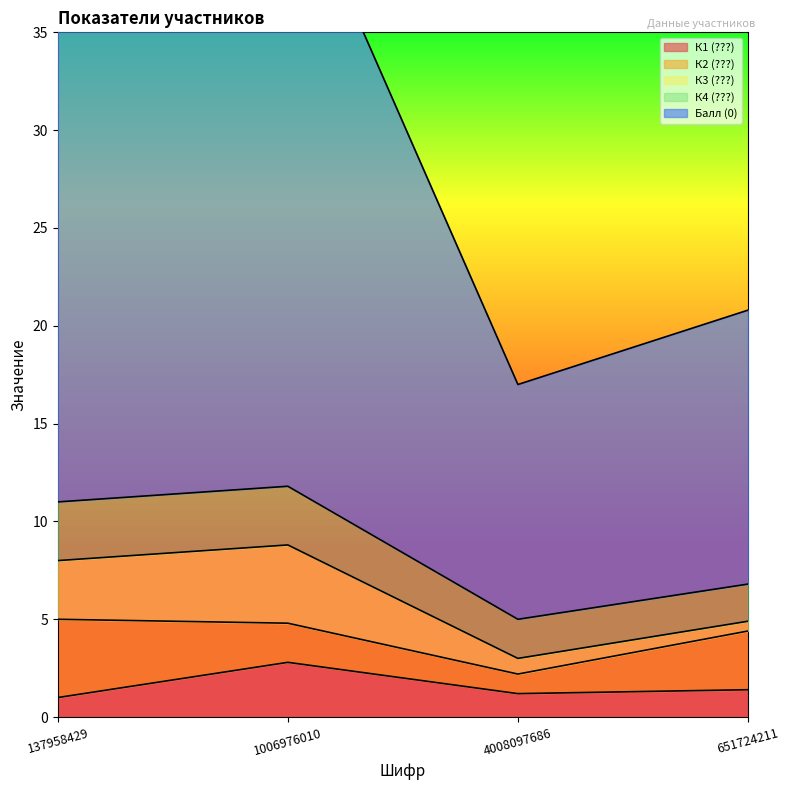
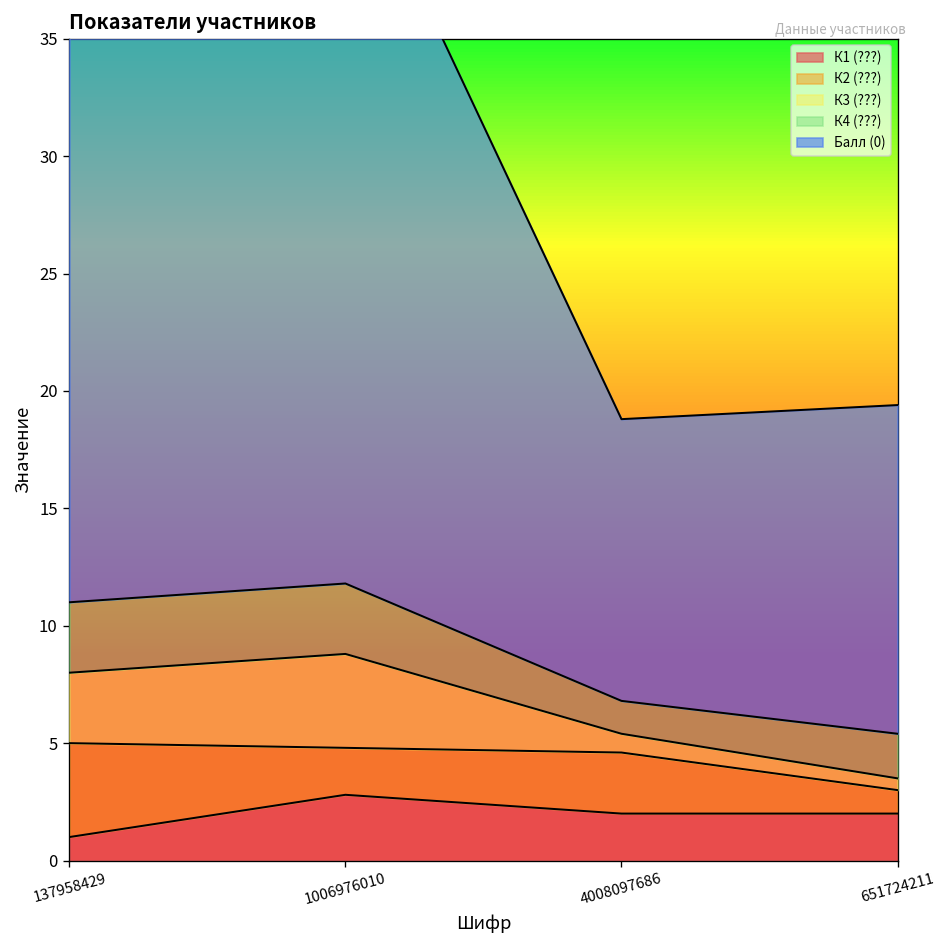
К1 (???), 4008097686: 1.2 -> 2.0
К2 (???), 4008097686: 1.0 -> 2.6
К4 (???), 4008097686: 2.0 -> 1.4
К1 (???), 651724211: 1.4 -> 2.0
К2 (???), 651724211: 3 -> 1
